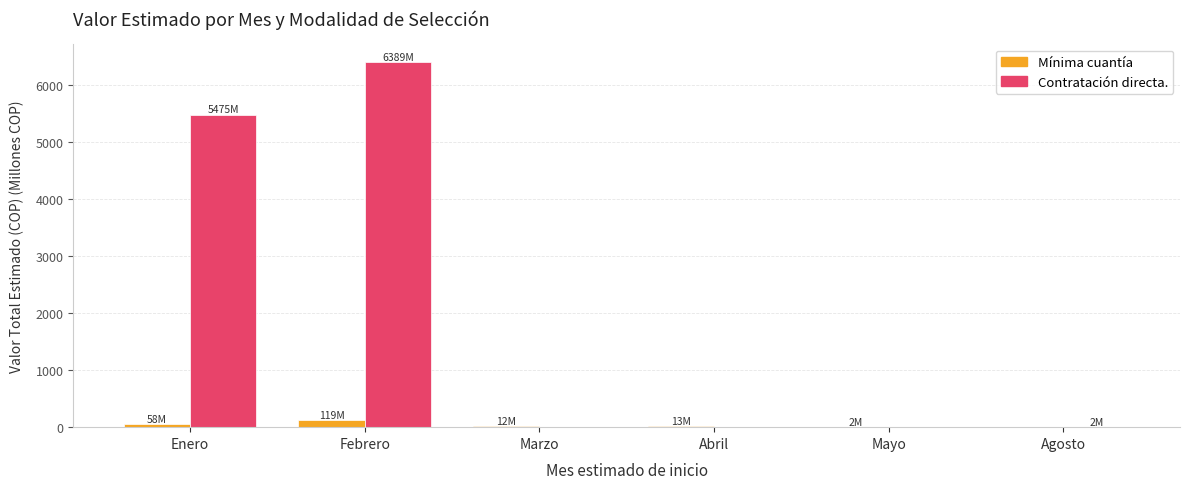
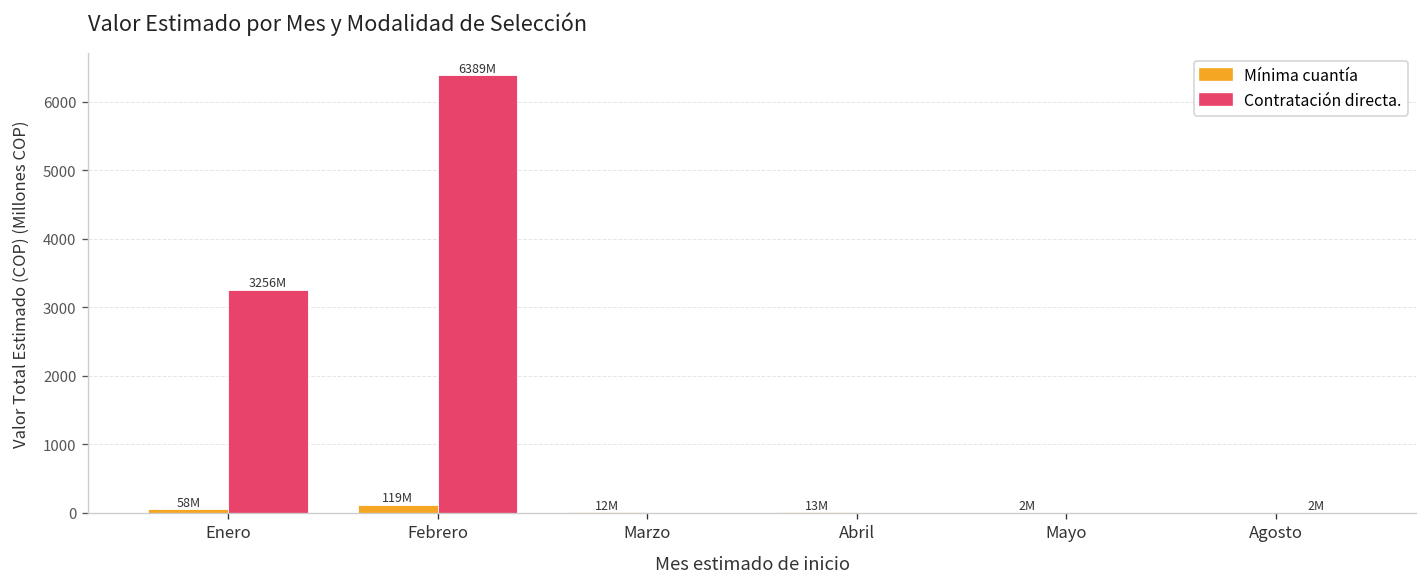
Contratación directa., Enero: 5475M -> 3256M
